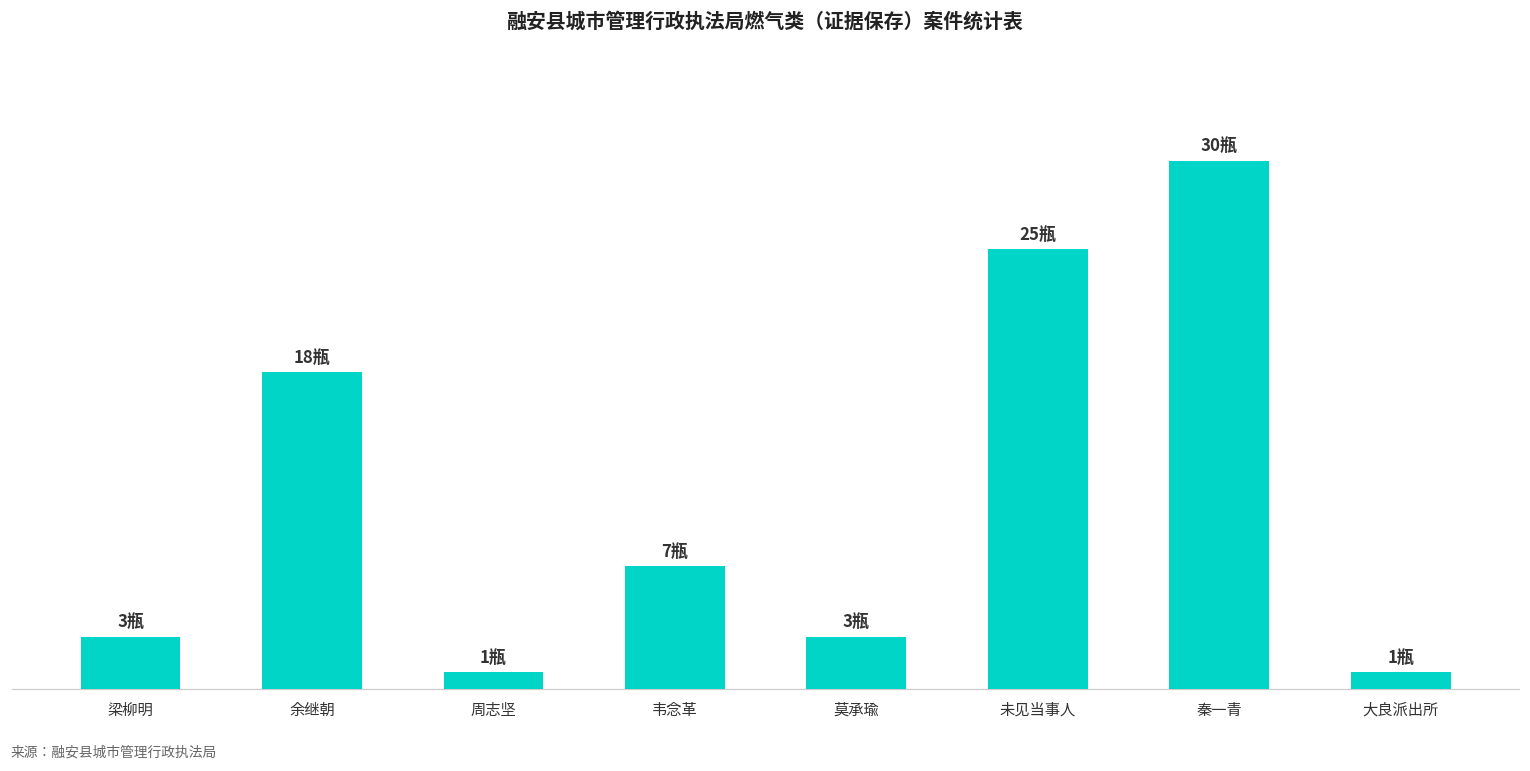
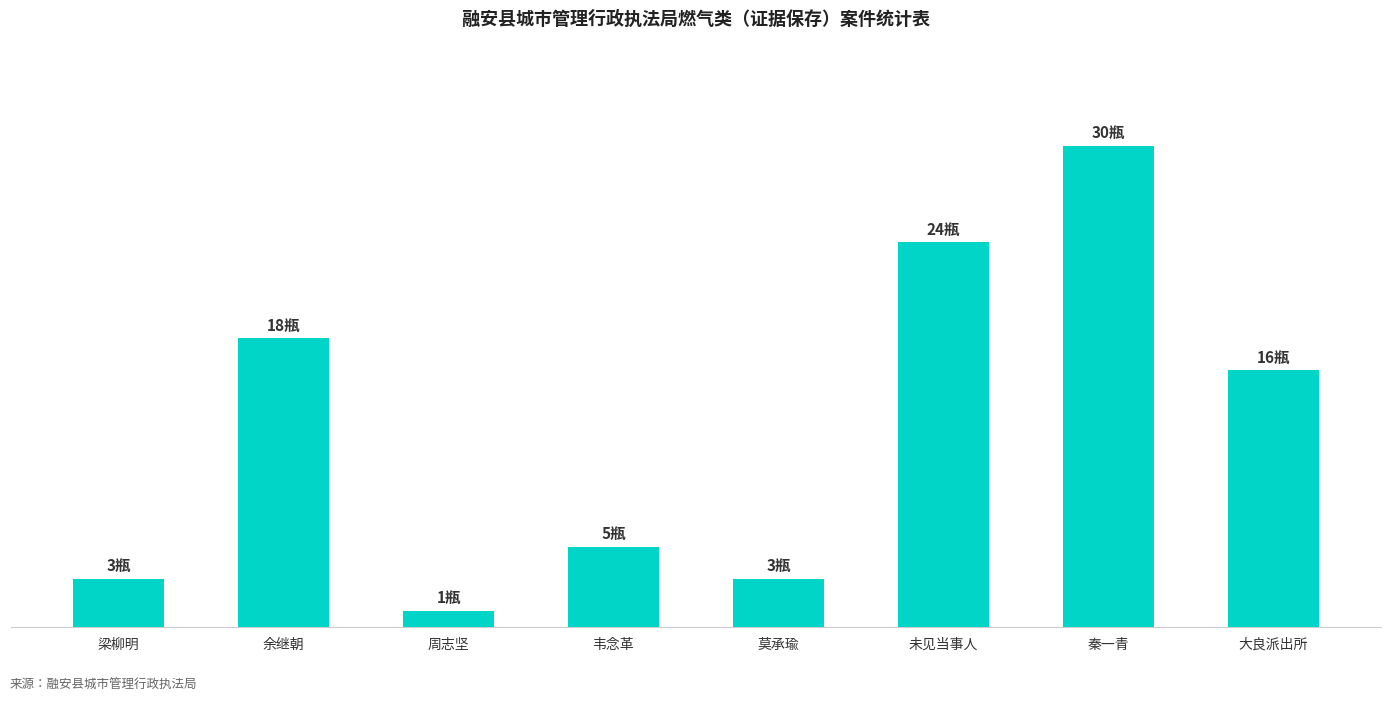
韦念革: 7瓶 -> 5瓶
未见当事人: 25瓶 -> 24瓶
大良派出所: 1瓶 -> 16瓶
